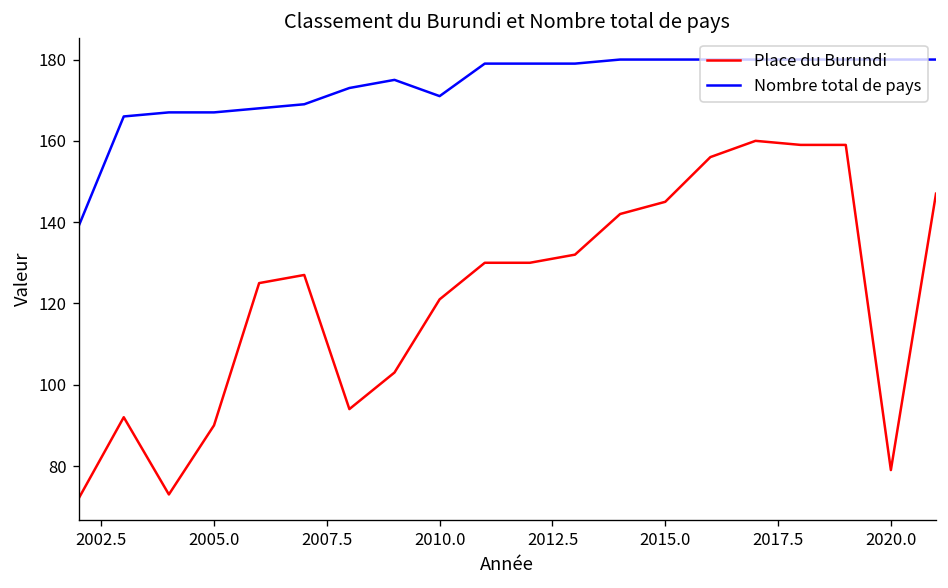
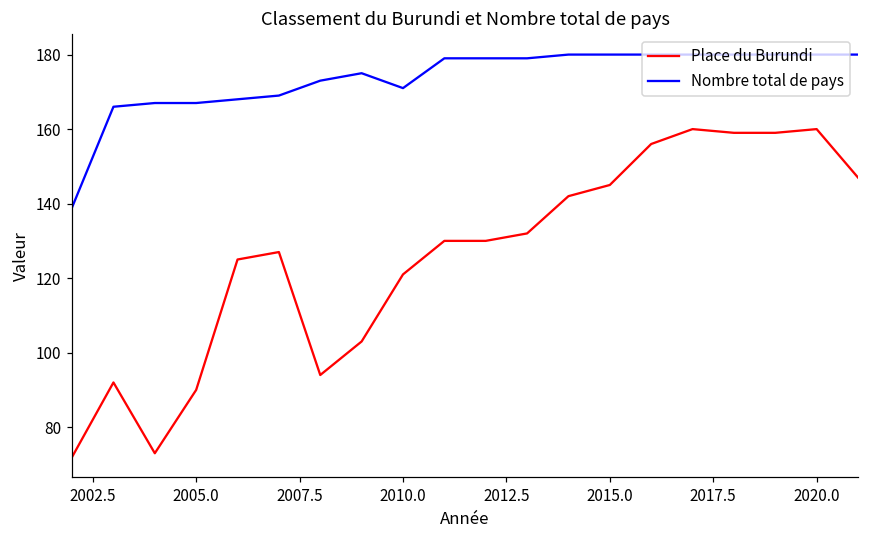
Place du Burundi, 2020.0: 79 -> 160
